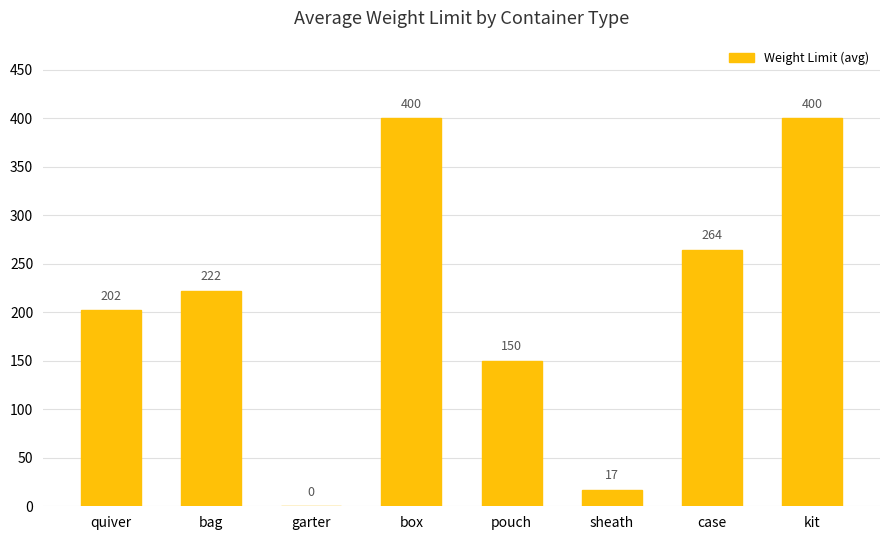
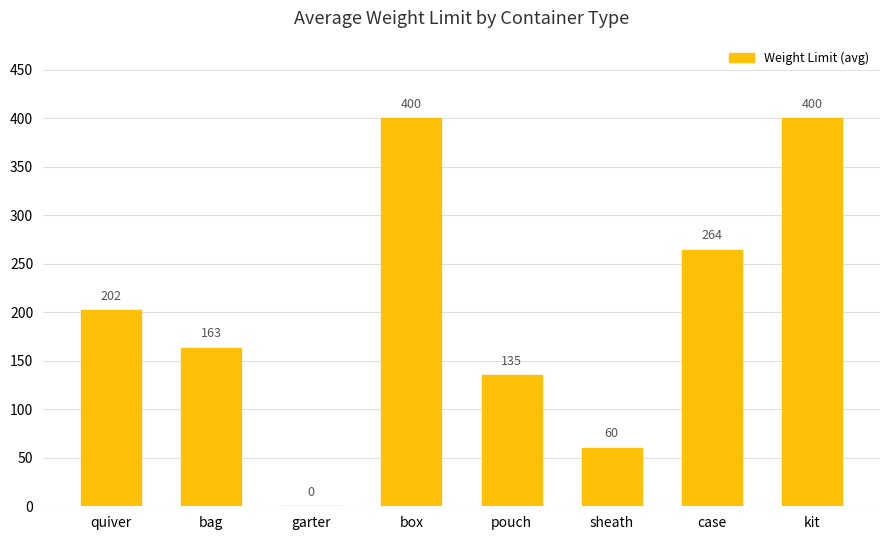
bag: 222 -> 163
pouch: 150 -> 135
sheath: 17 -> 60
